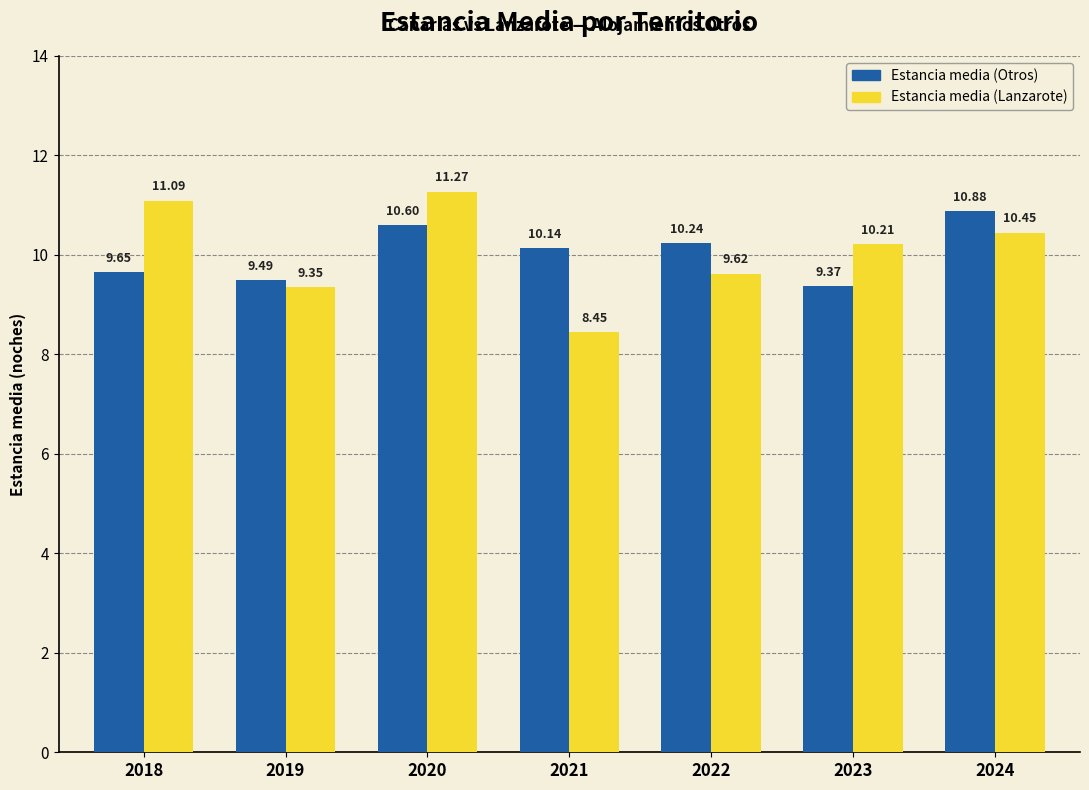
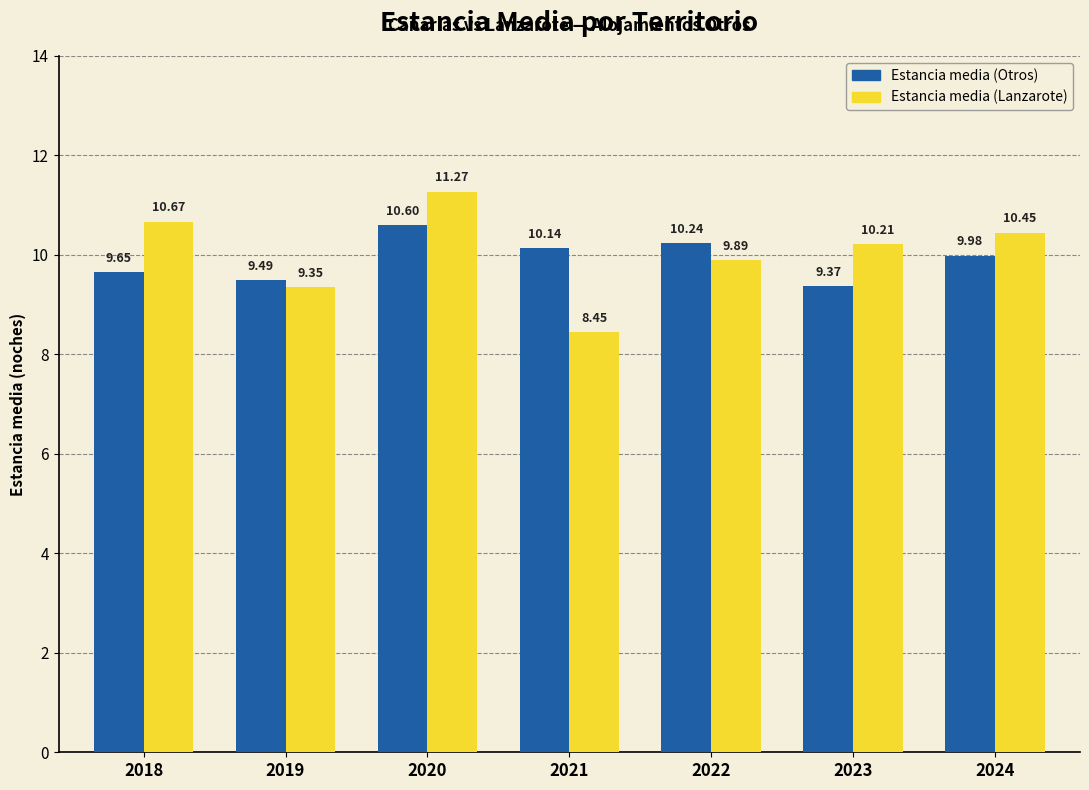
Estancia media (Lanzarote), 2018: 11.09 -> 10.67
Estancia media (Lanzarote), 2022: 9.62 -> 9.89
Estancia media (Otros), 2024: 10.88 -> 9.98
